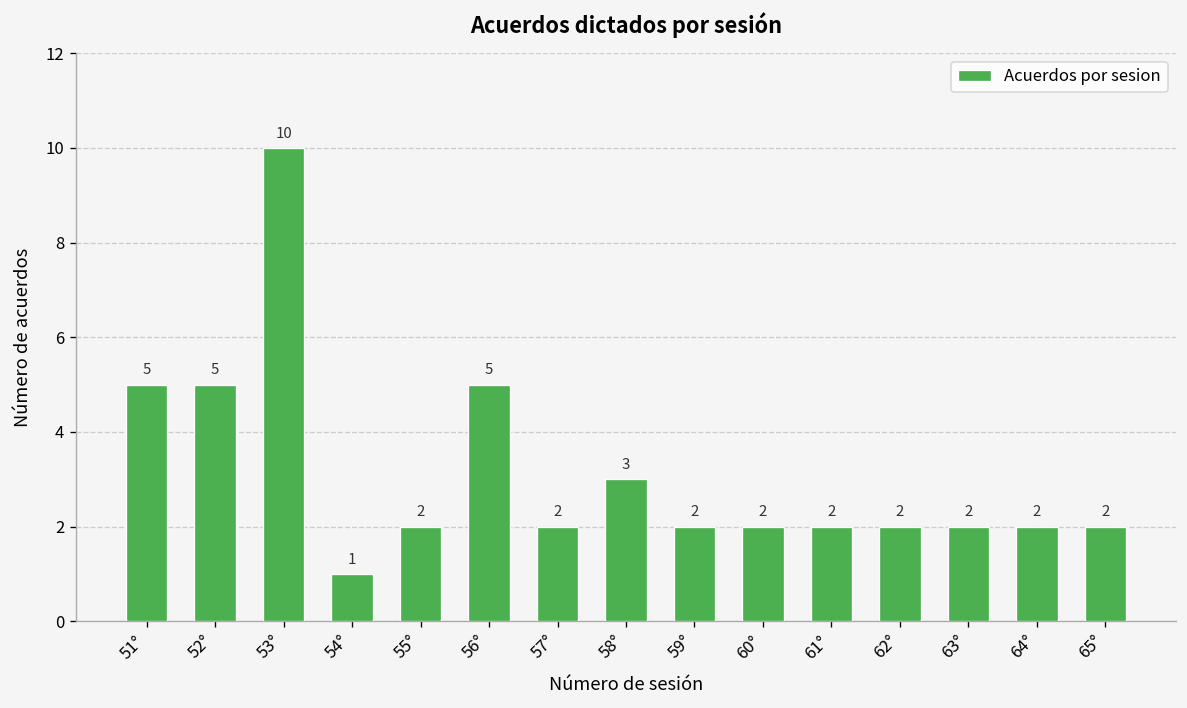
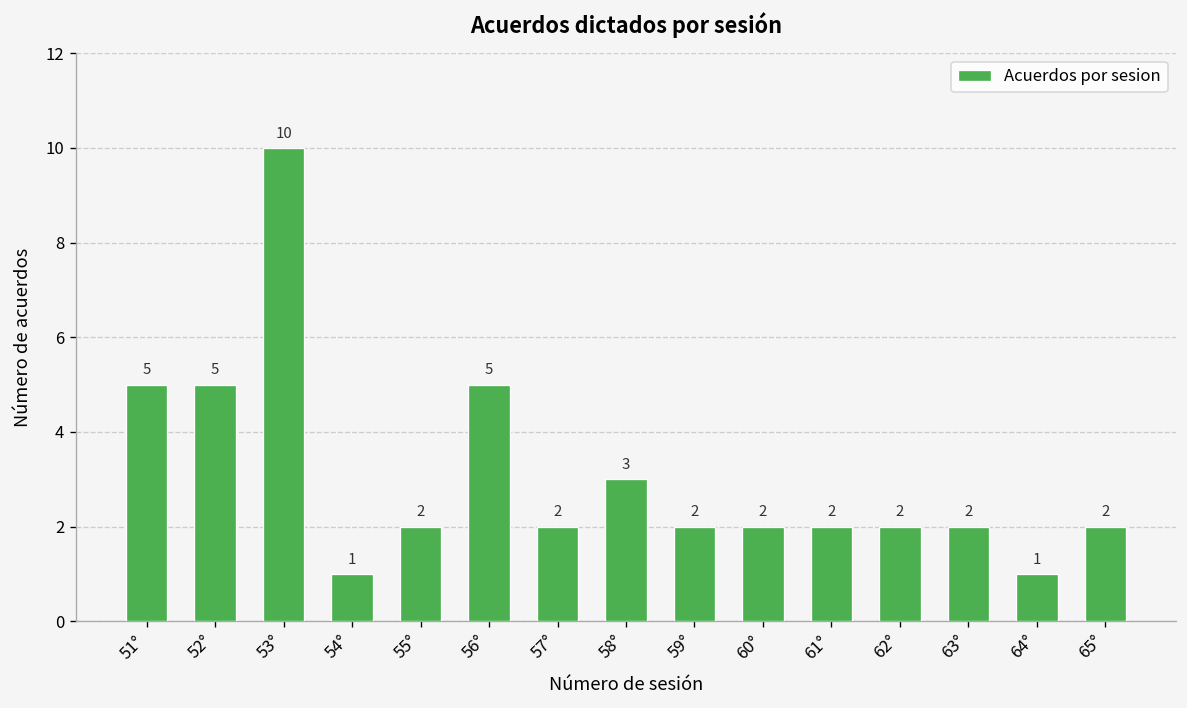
64°: 2 -> 1
